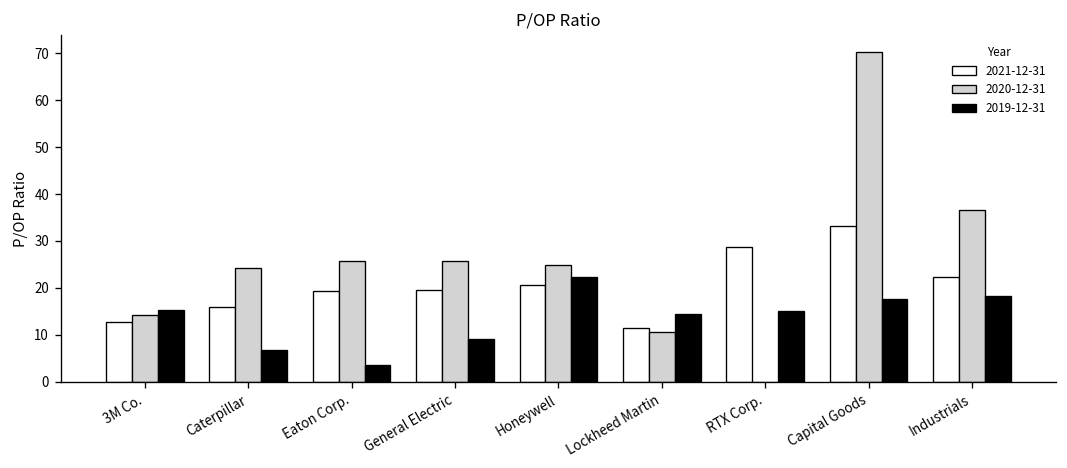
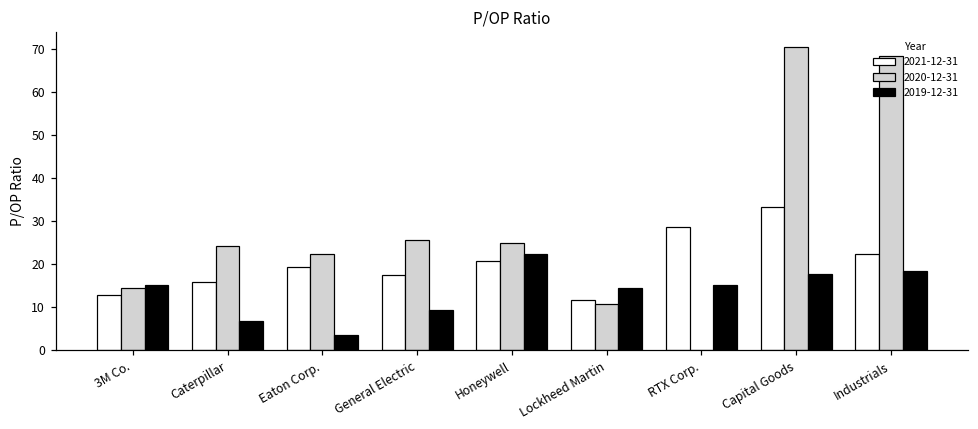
2020-12-31, Eaton Corp.: 26 -> 22
2021-12-31, General Electric: 20 -> 17
2020-12-31, Industrials: 37 -> 68
